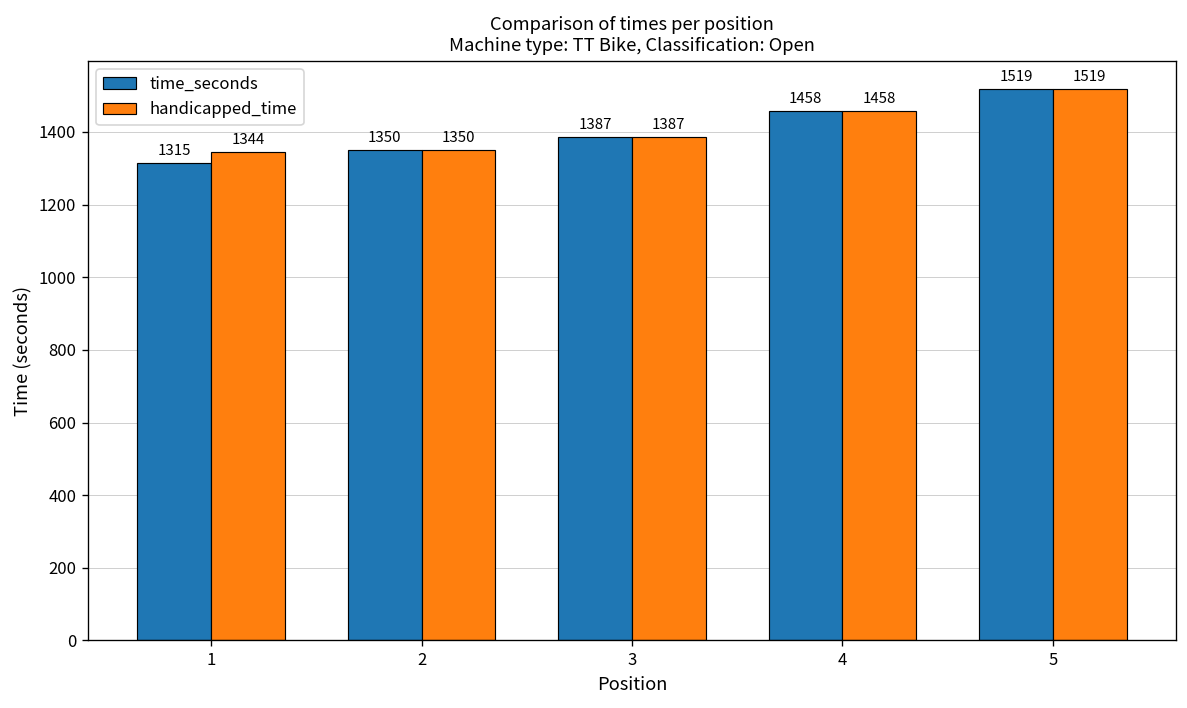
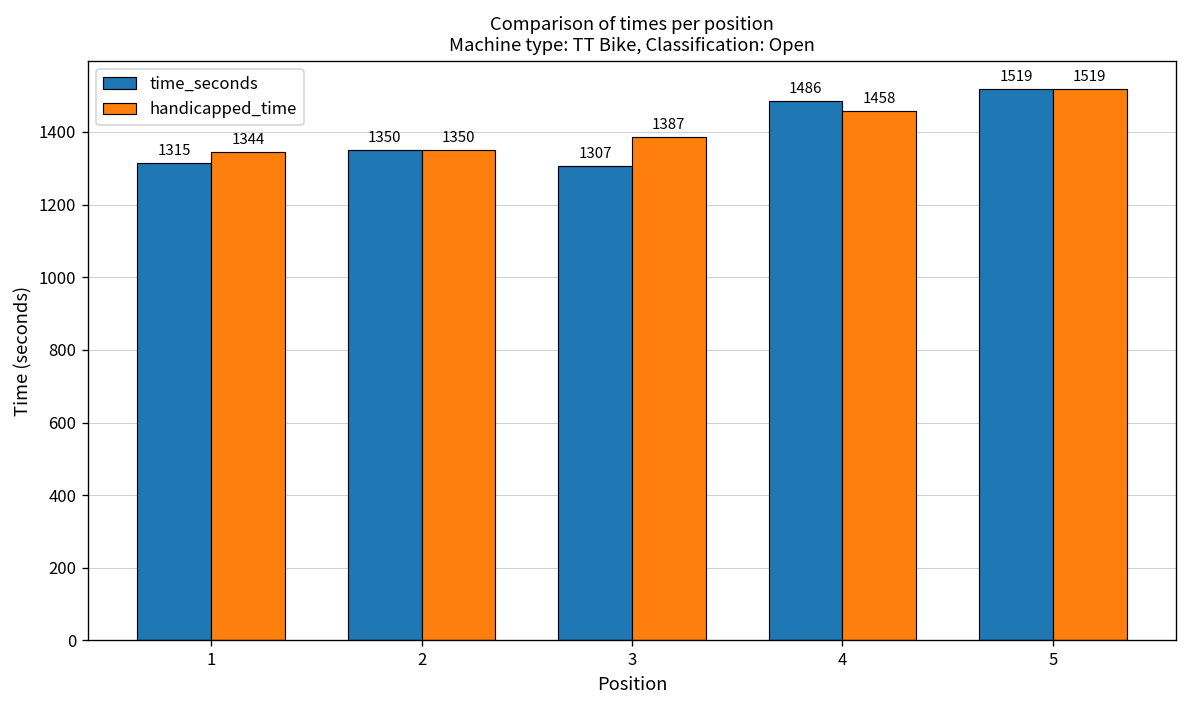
time_seconds, 3: 1387 -> 1307
time_seconds, 4: 1458 -> 1486
